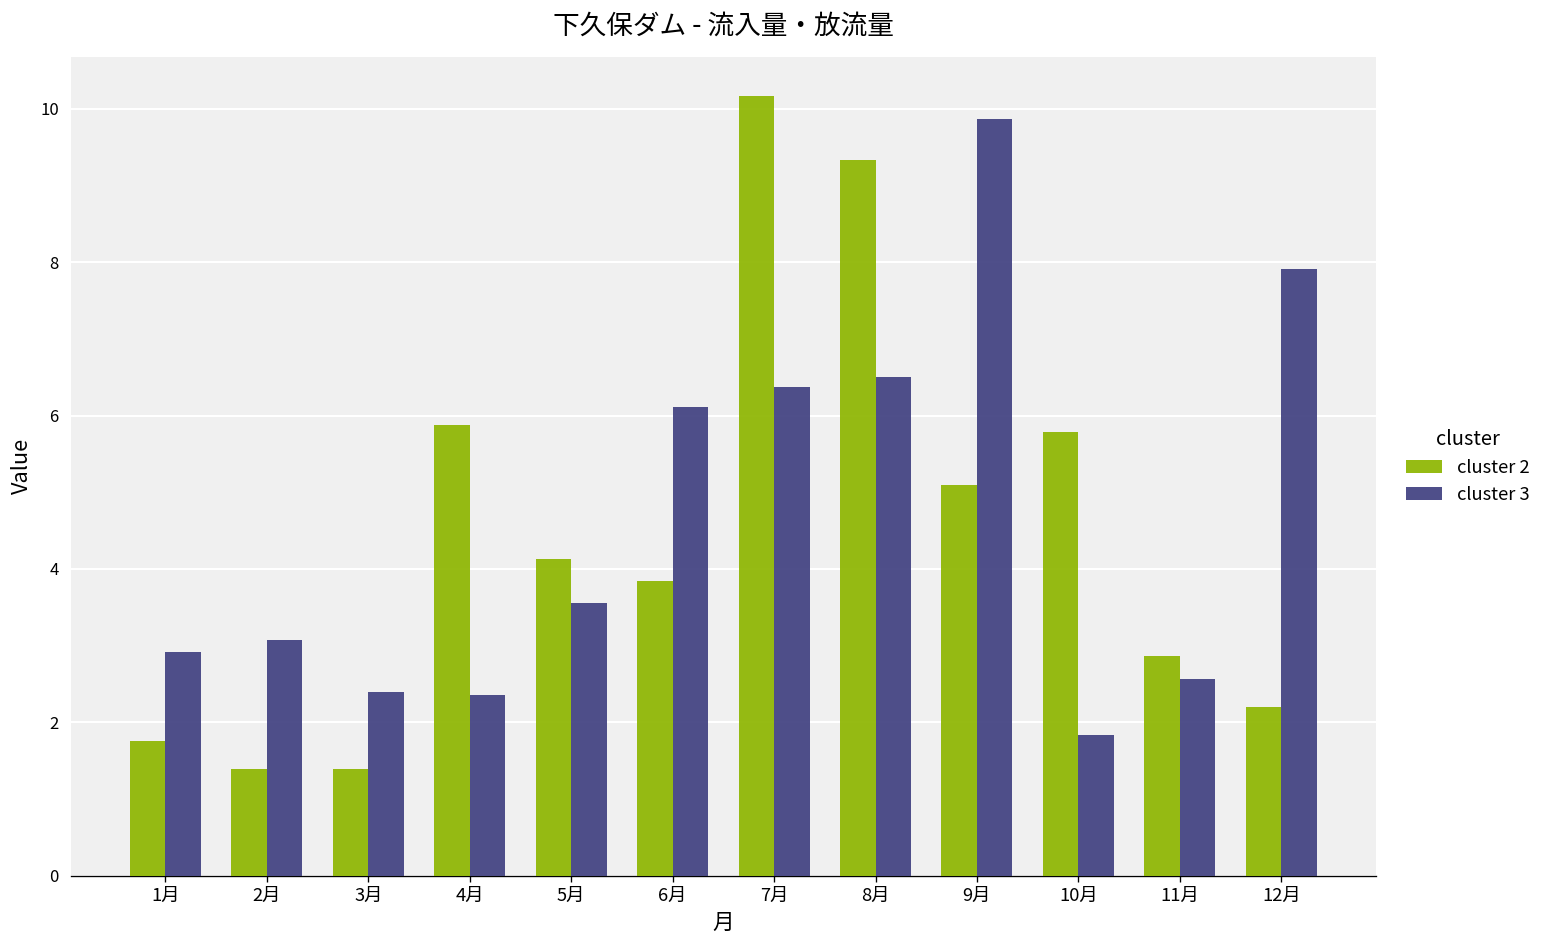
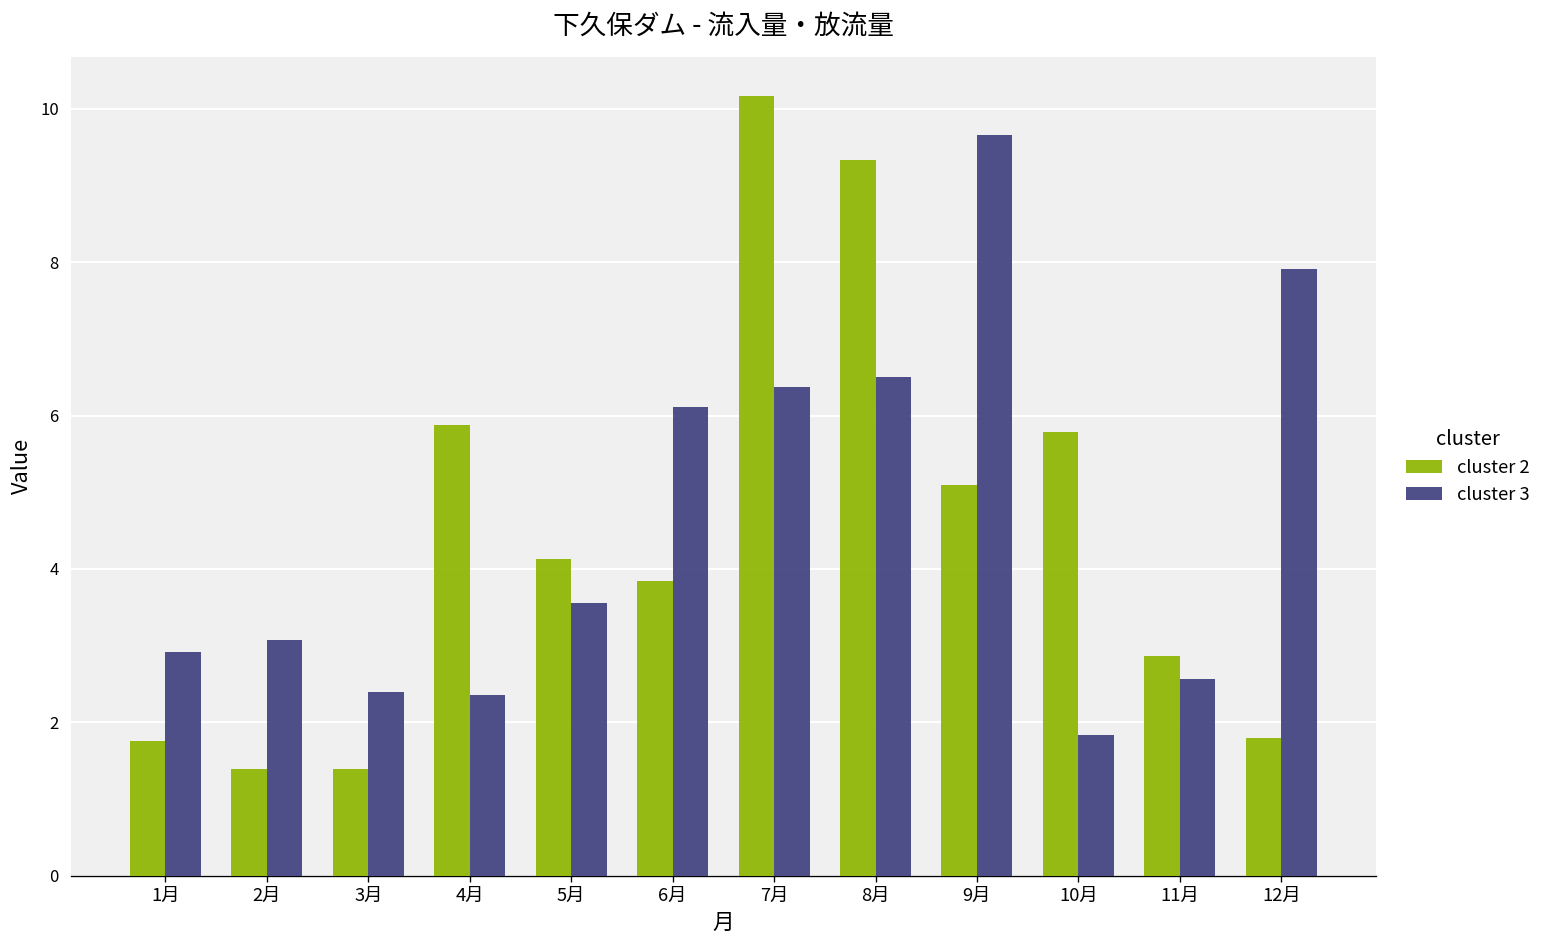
cluster 3, 9月: 9.9 -> 9.7
cluster 2, 12月: 2.2 -> 1.8
